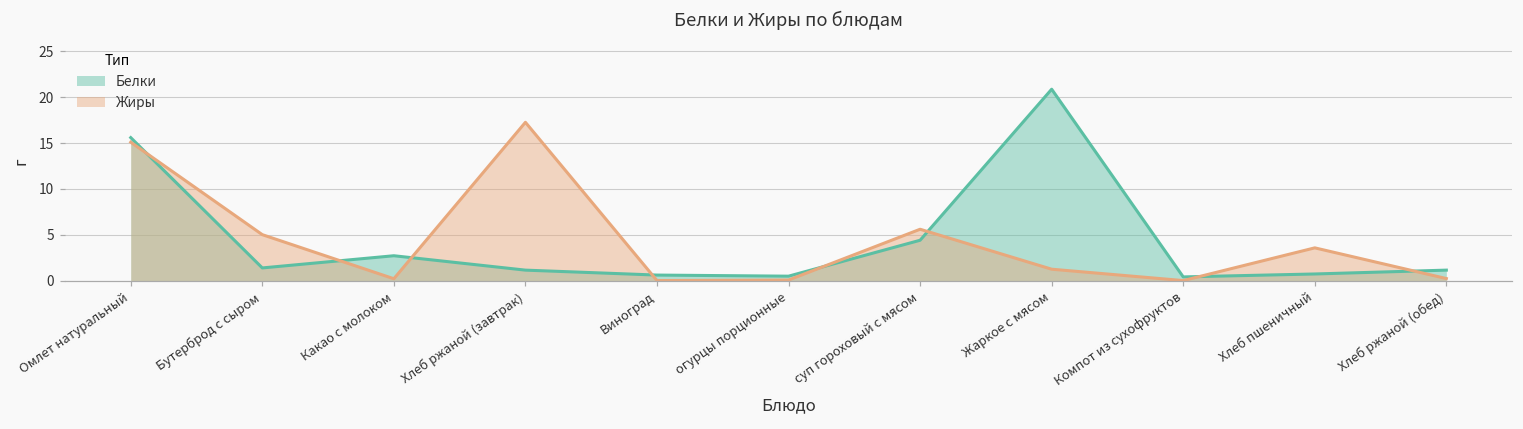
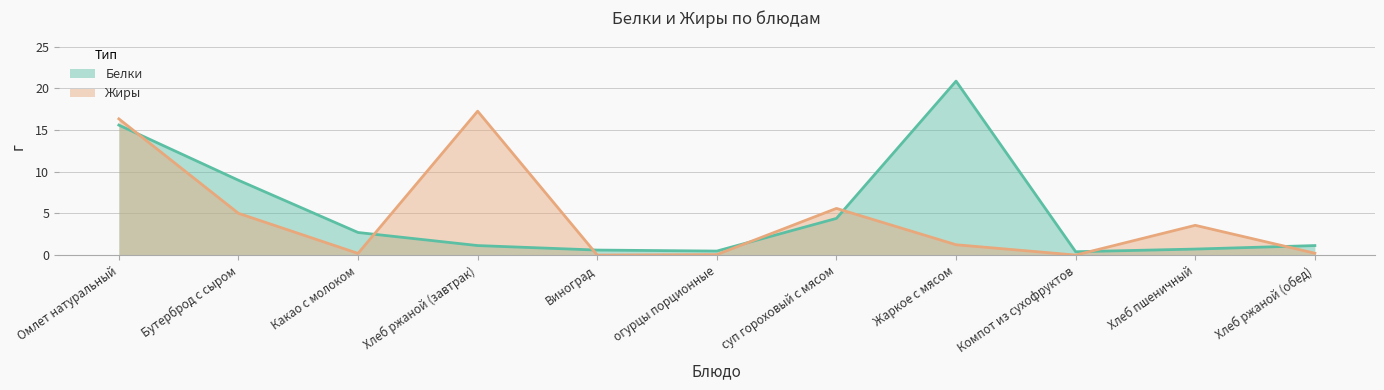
Жиры, Омлет натуральный: 15 -> 16
Белки, Бутерброд с сыром: 1 -> 9
